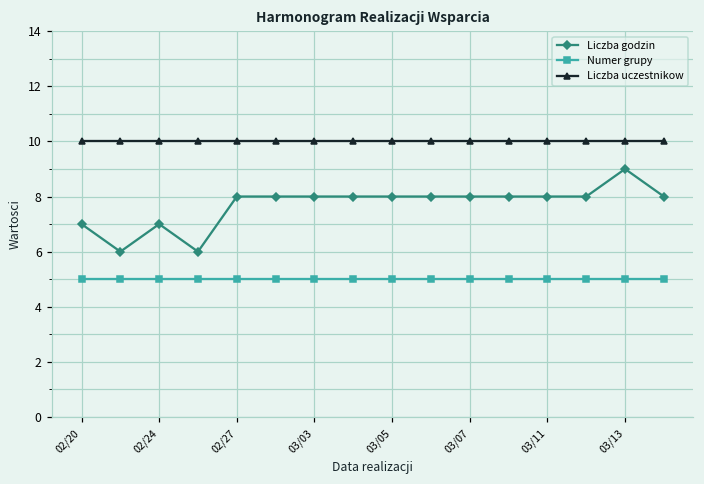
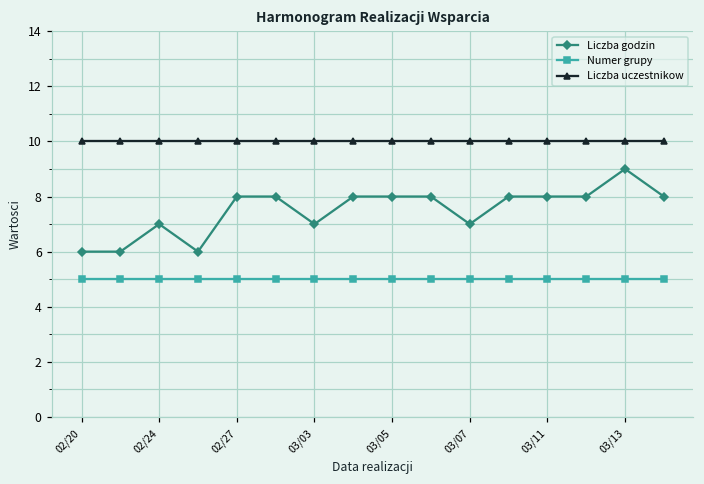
Liczba godzin, 02/20: 7 -> 6
Liczba godzin, 03/03: 8 -> 7
Liczba godzin, 03/07: 8 -> 7
